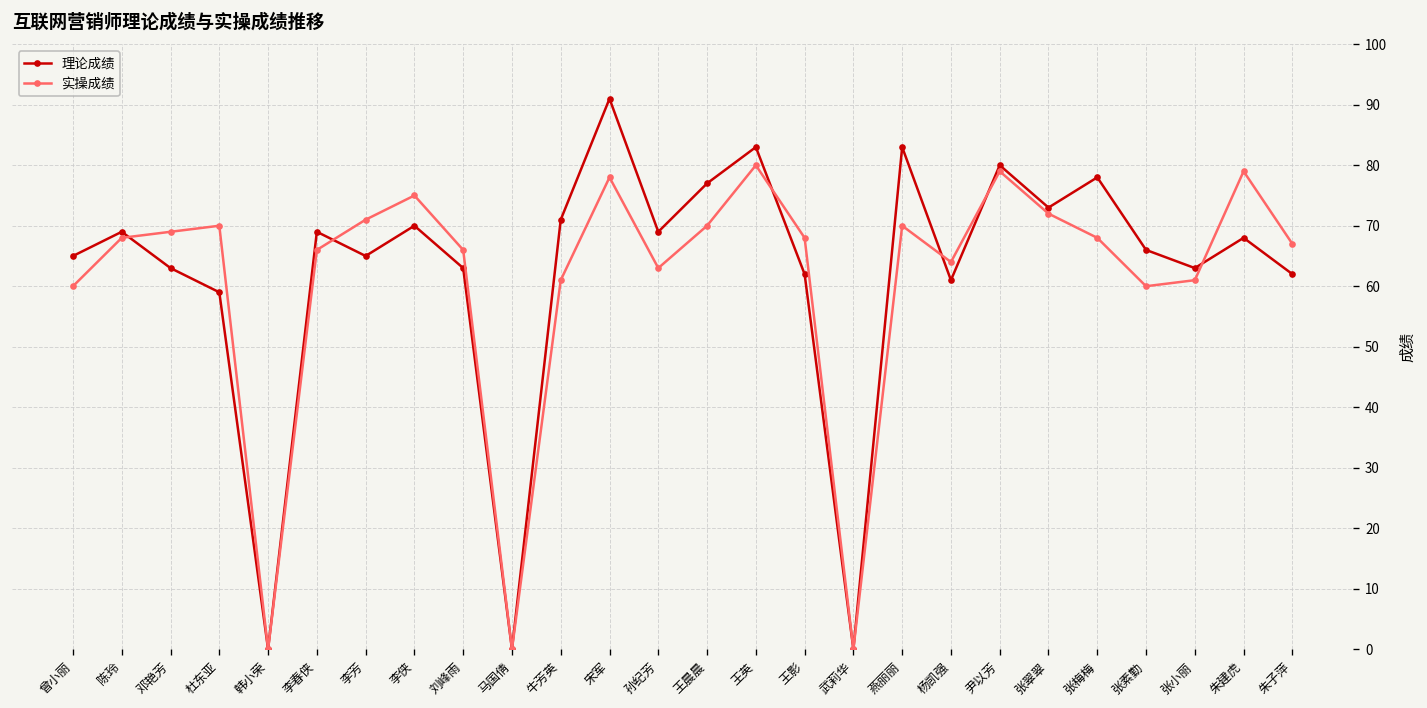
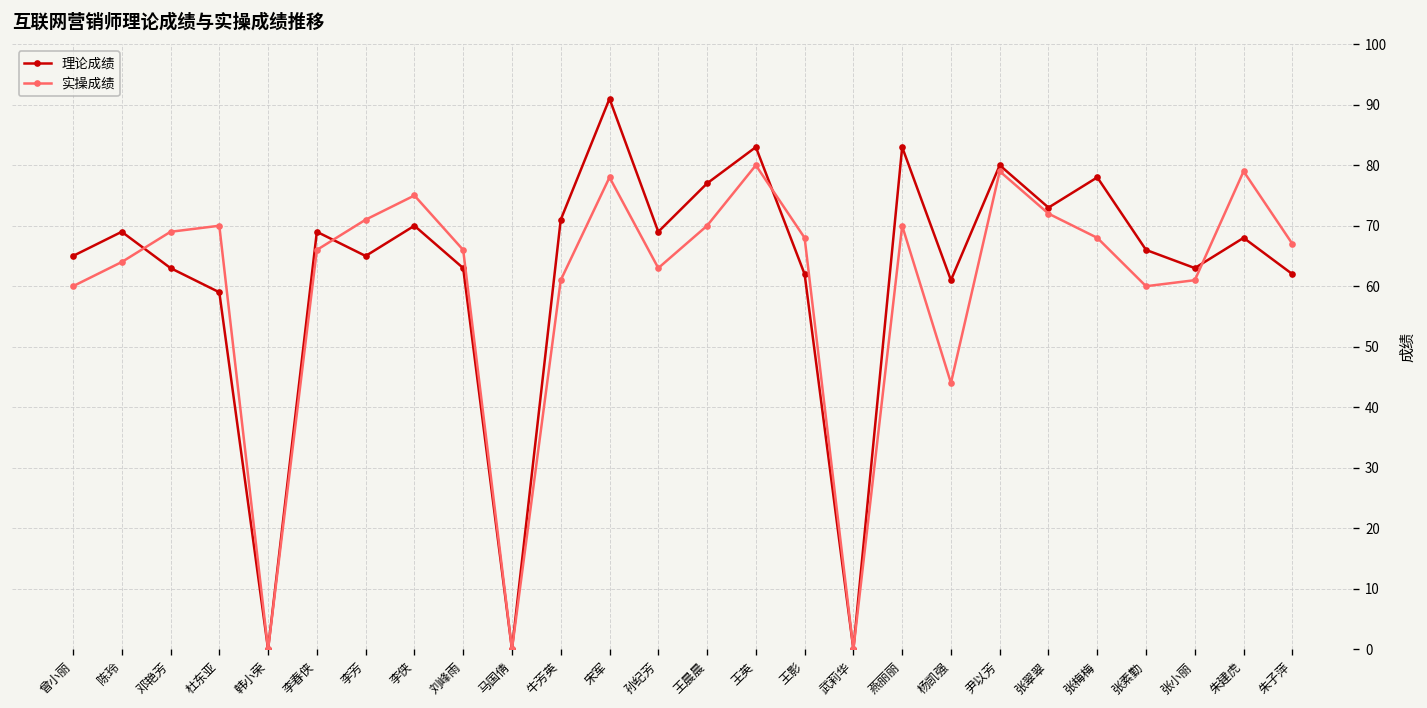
实操成绩, 陈玲: 68 -> 64
实操成绩, 杨凯强: 64 -> 44
